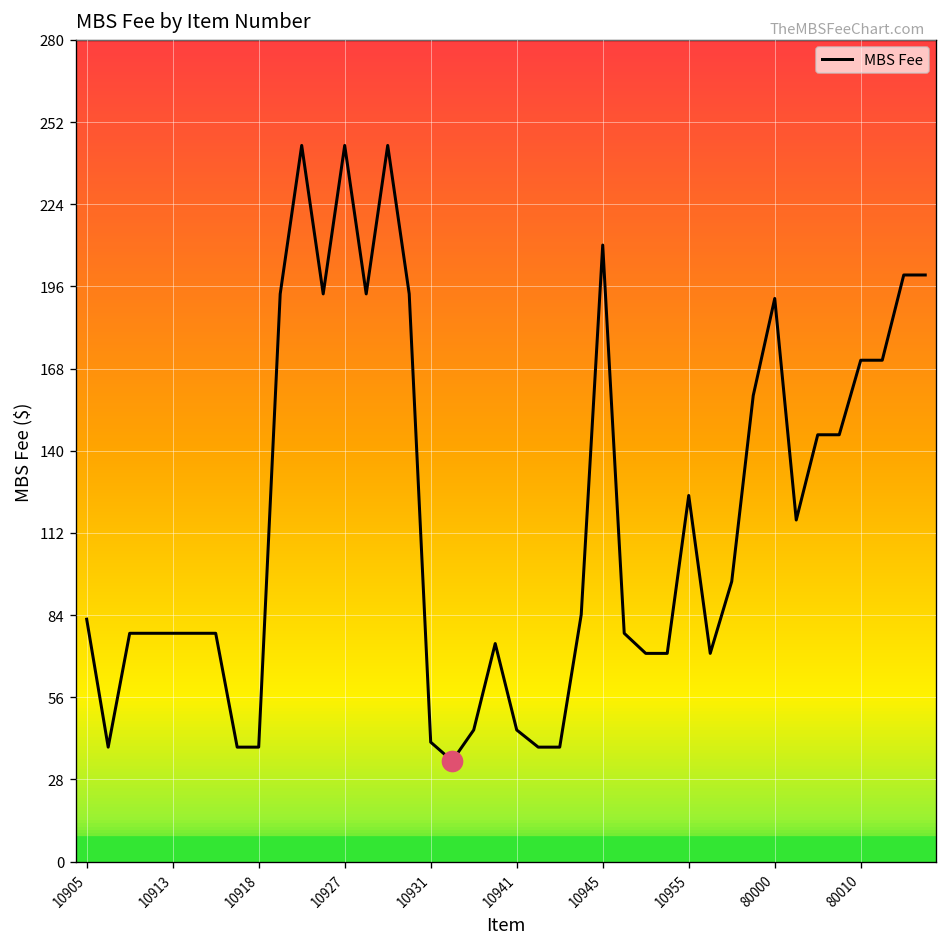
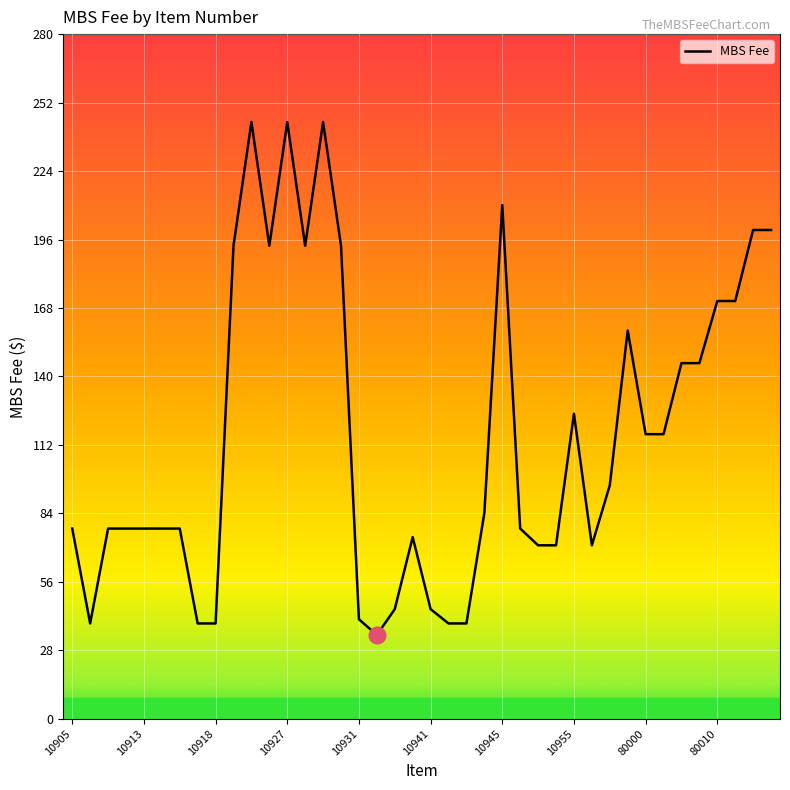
MBS Fee, 10905: 83 -> 78
MBS Fee, 80000: 192 -> 116
